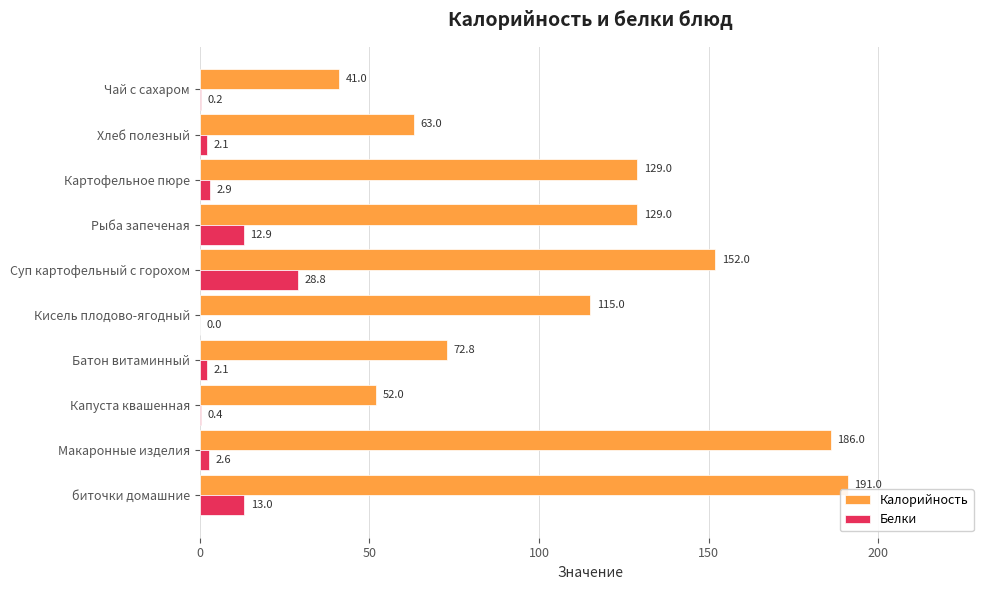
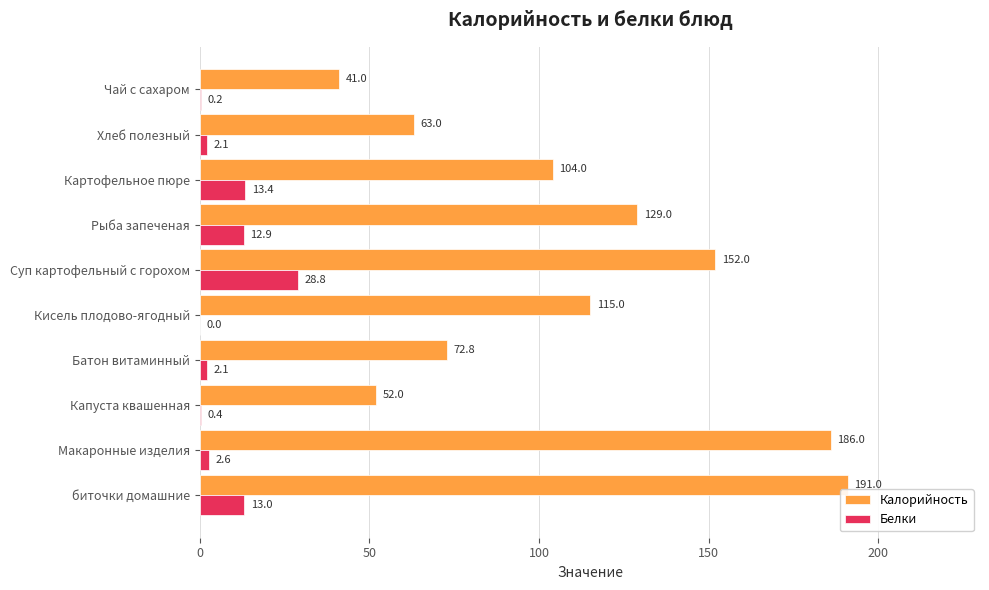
Калорийность, Картофельное пюре: 129.0 -> 104.0
Белки, Картофельное пюре: 2.9 -> 13.4
